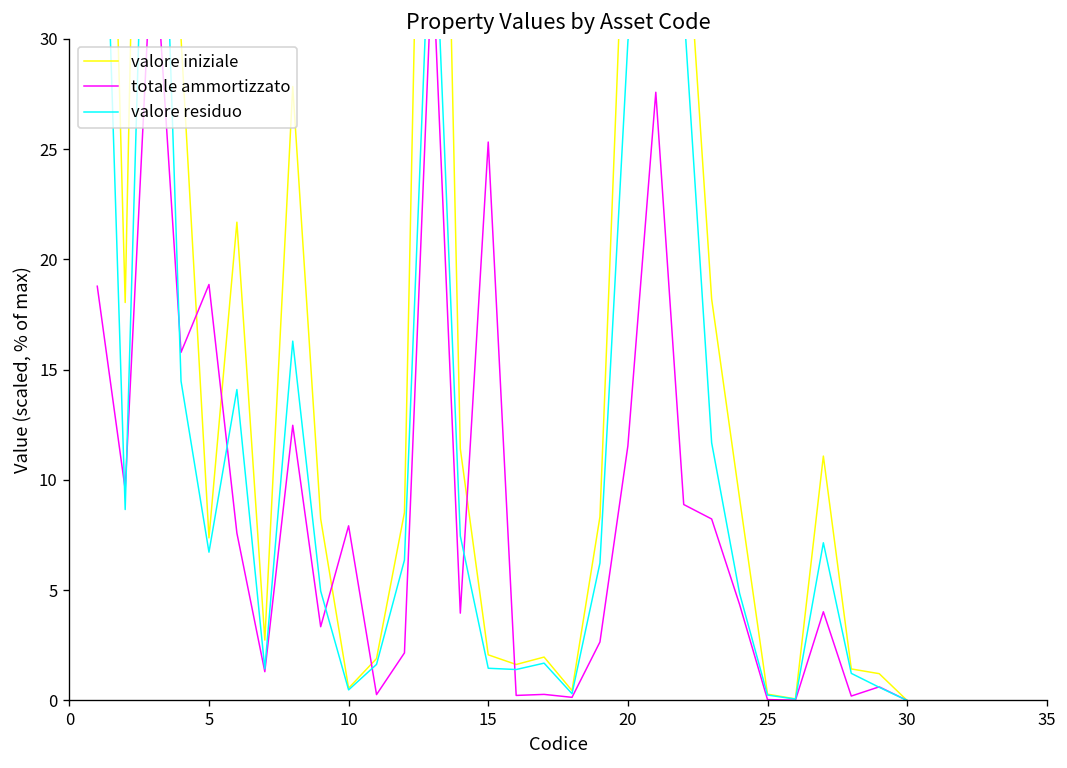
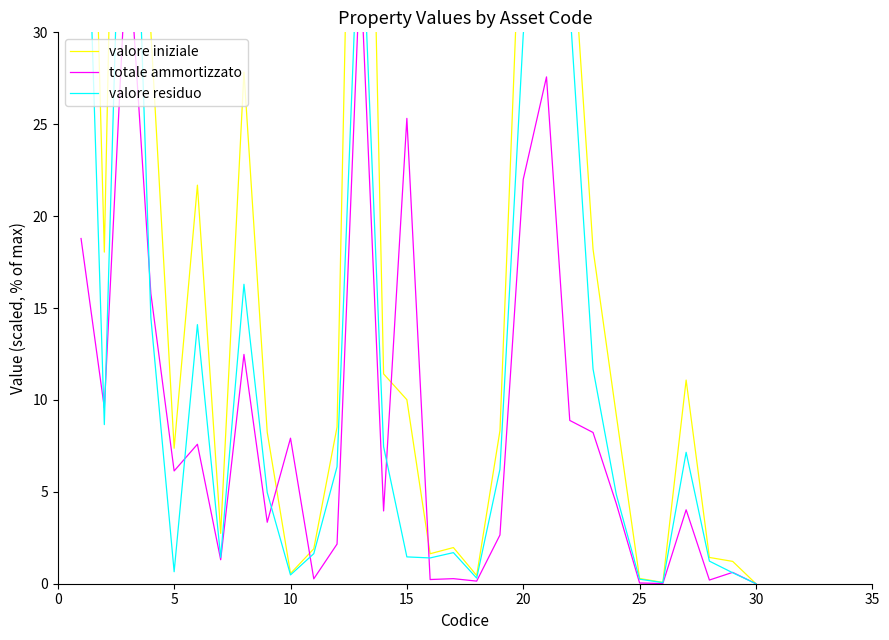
totale ammortizzato, 5: 18.9 -> 6.1
valore residuo, 5: 6.7 -> 0.7
valore iniziale, 15: 2.1 -> 10.0
totale ammortizzato, 20: 11.5 -> 22.0
